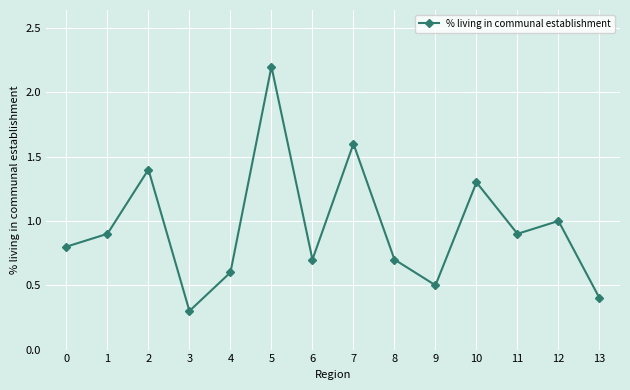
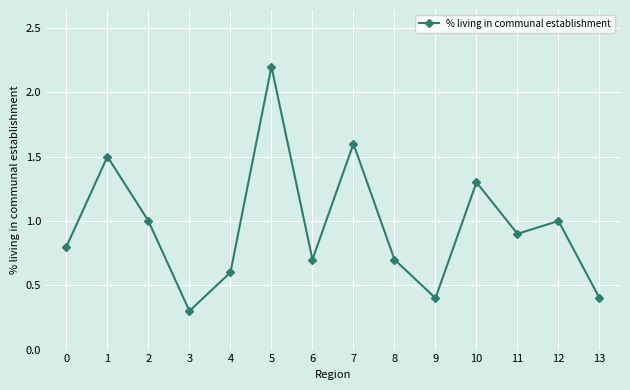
1: 0.9 -> 1.5
2: 1.4 -> 1.0
9: 0.5 -> 0.4
